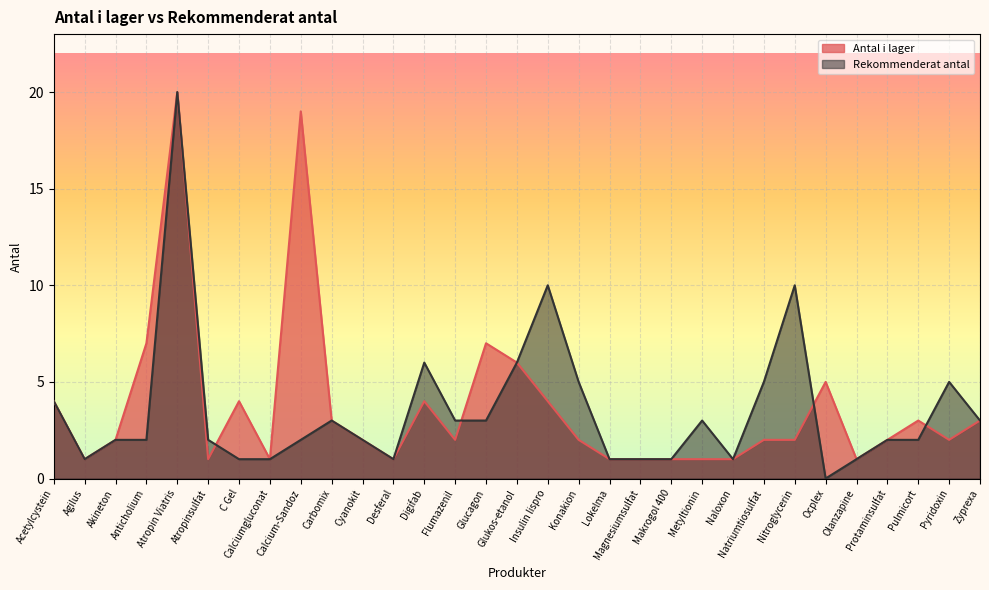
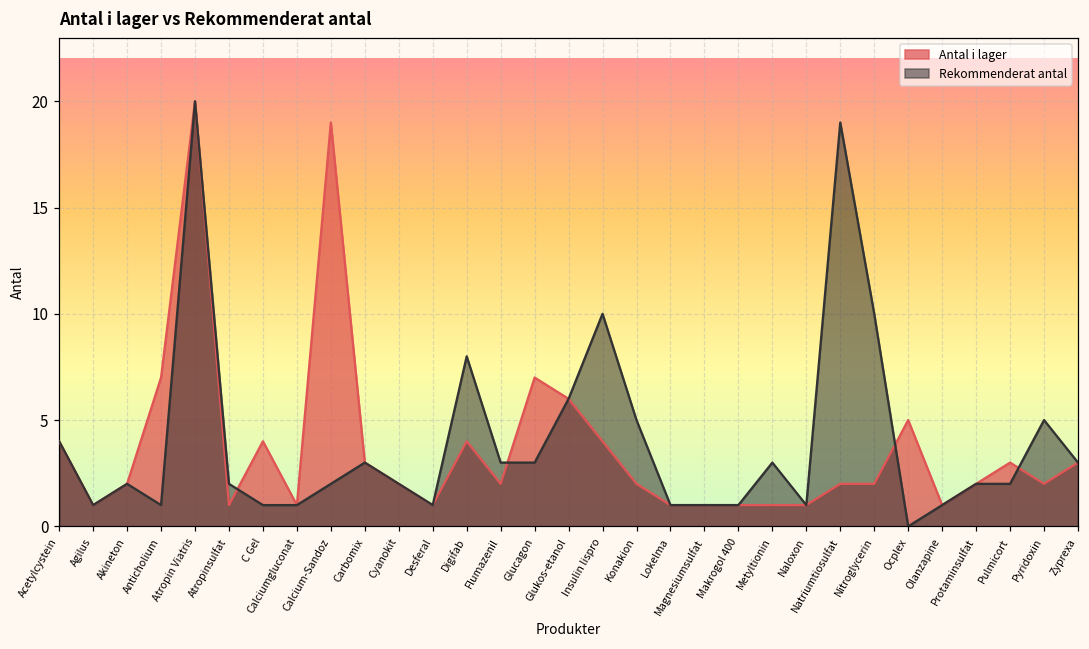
Rekommenderat antal, Anticholium: 2 -> 1
Rekommenderat antal, Digifab: 6 -> 8
Rekommenderat antal, Natriumtiosulfat: 5 -> 19
